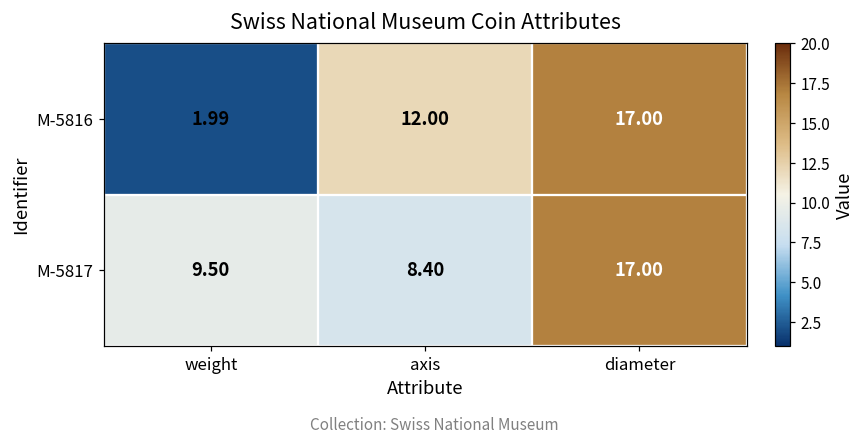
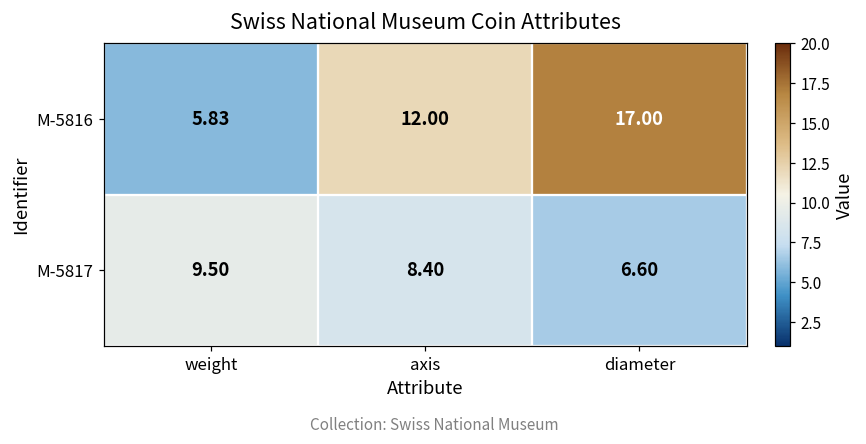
M-5816, weight: 1.99 -> 5.83
M-5817, diameter: 17.00 -> 6.60
